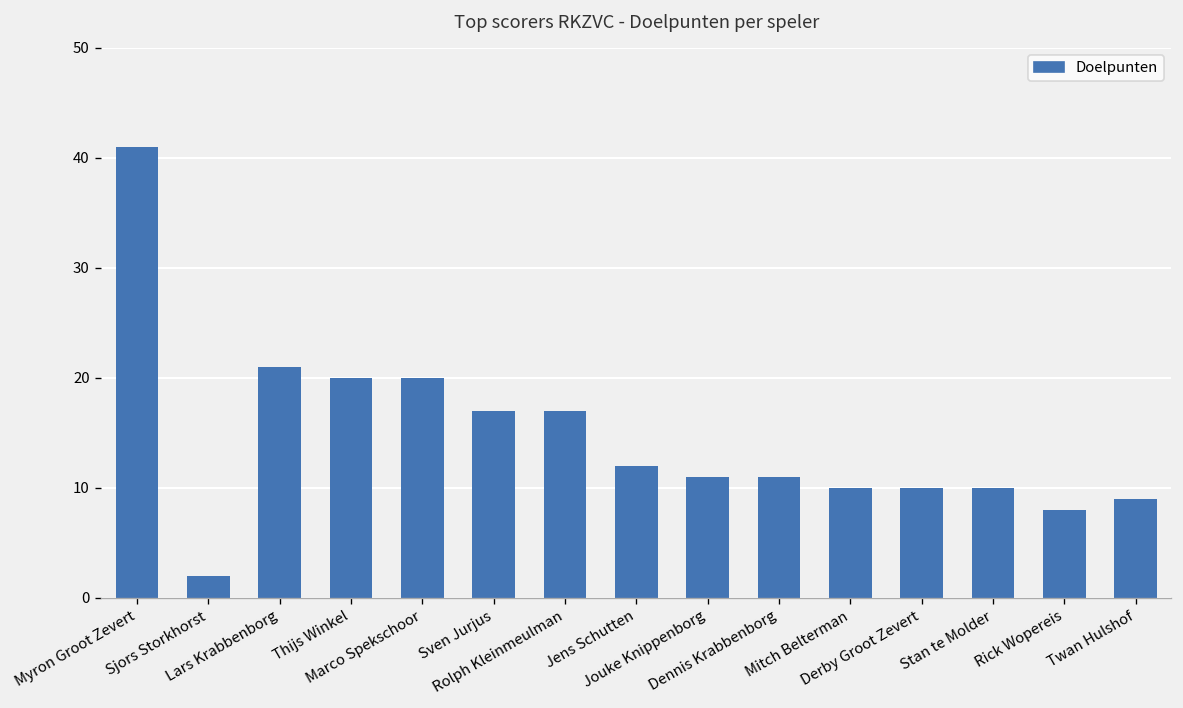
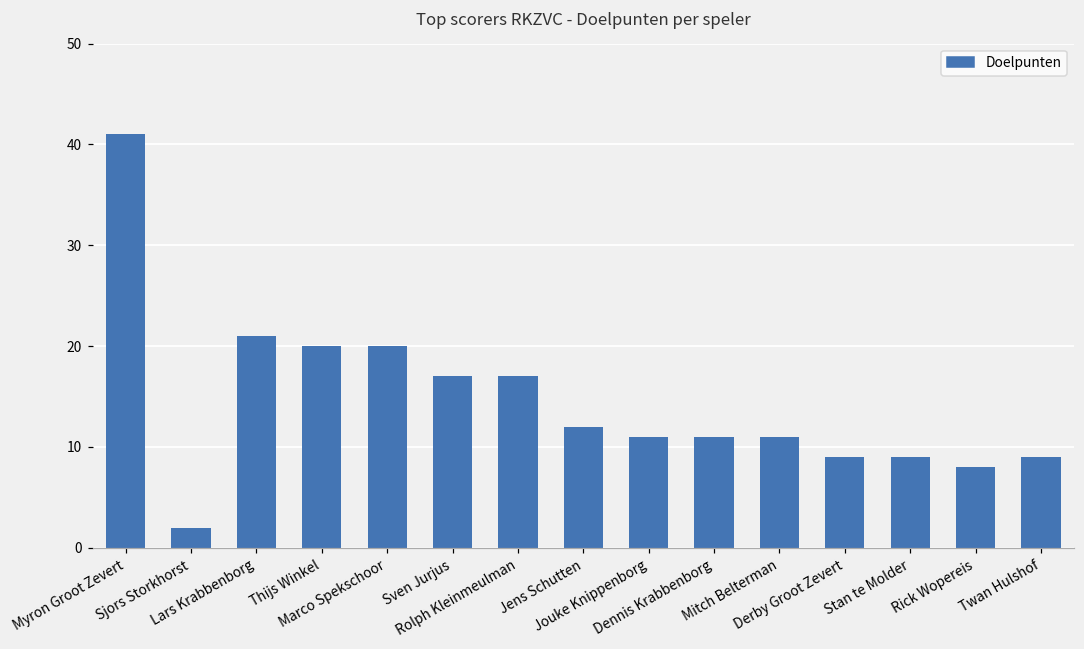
Mitch Belterman: 10 -> 11
Derby Groot Zevert: 10 -> 9
Stan te Molder: 10 -> 9
